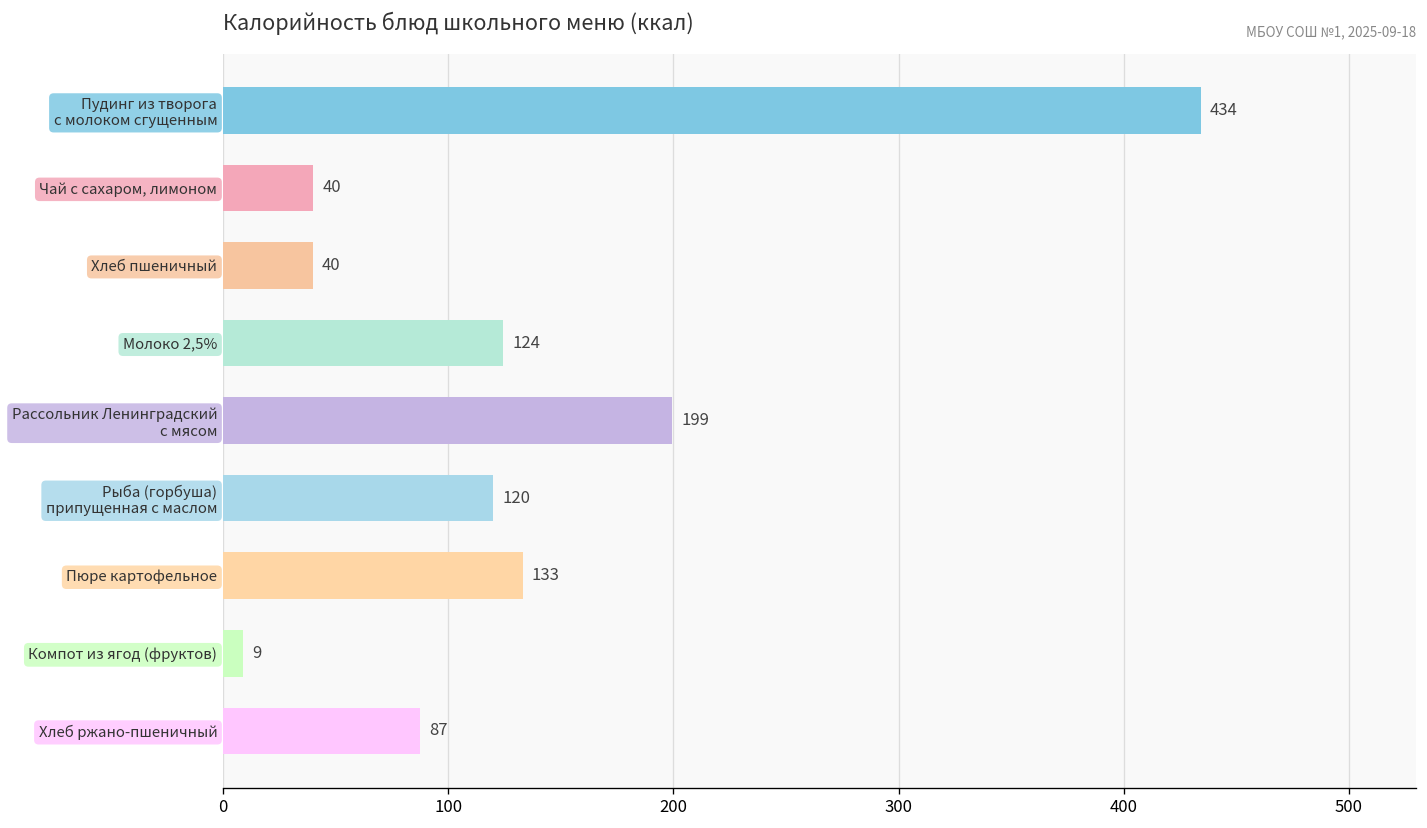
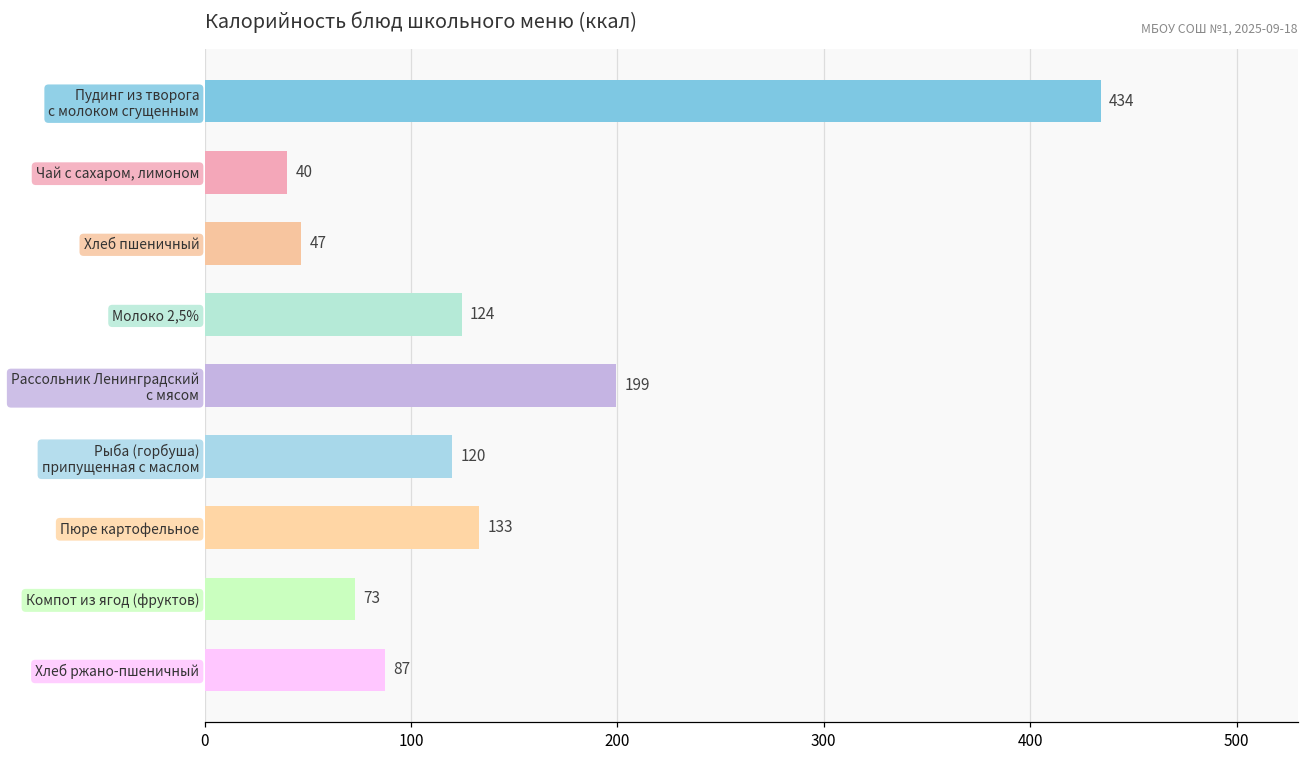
Хлеб пшеничный: 40 -> 47
Компот из ягод (фруктов): 9 -> 73
